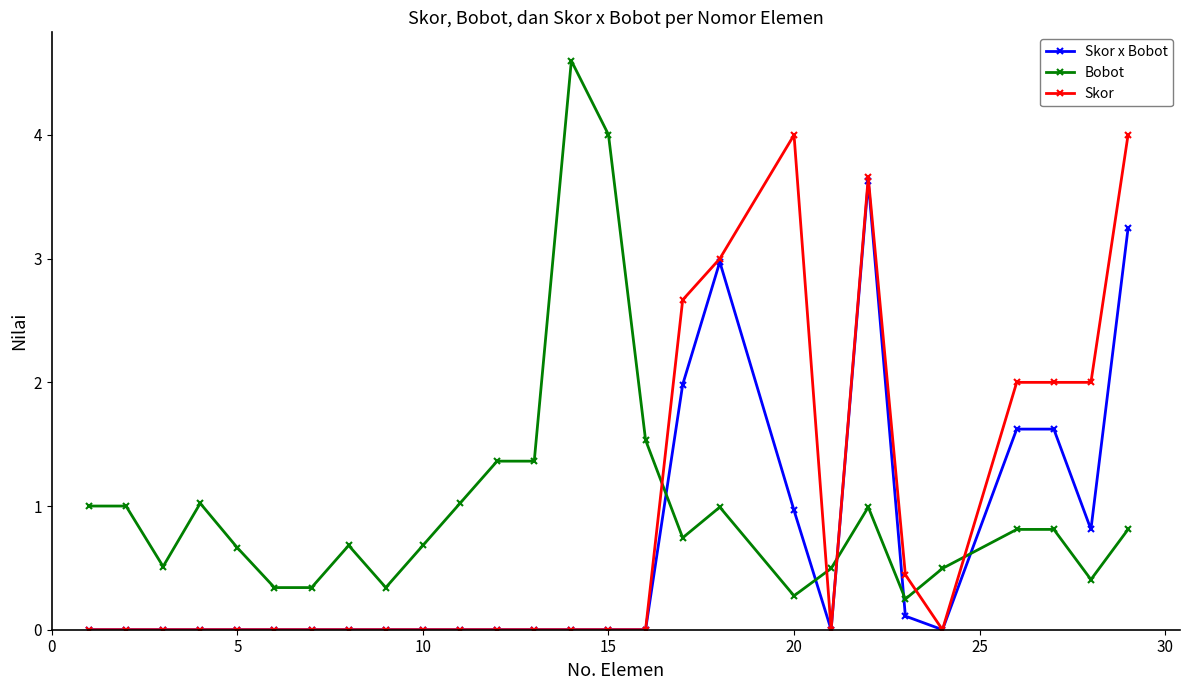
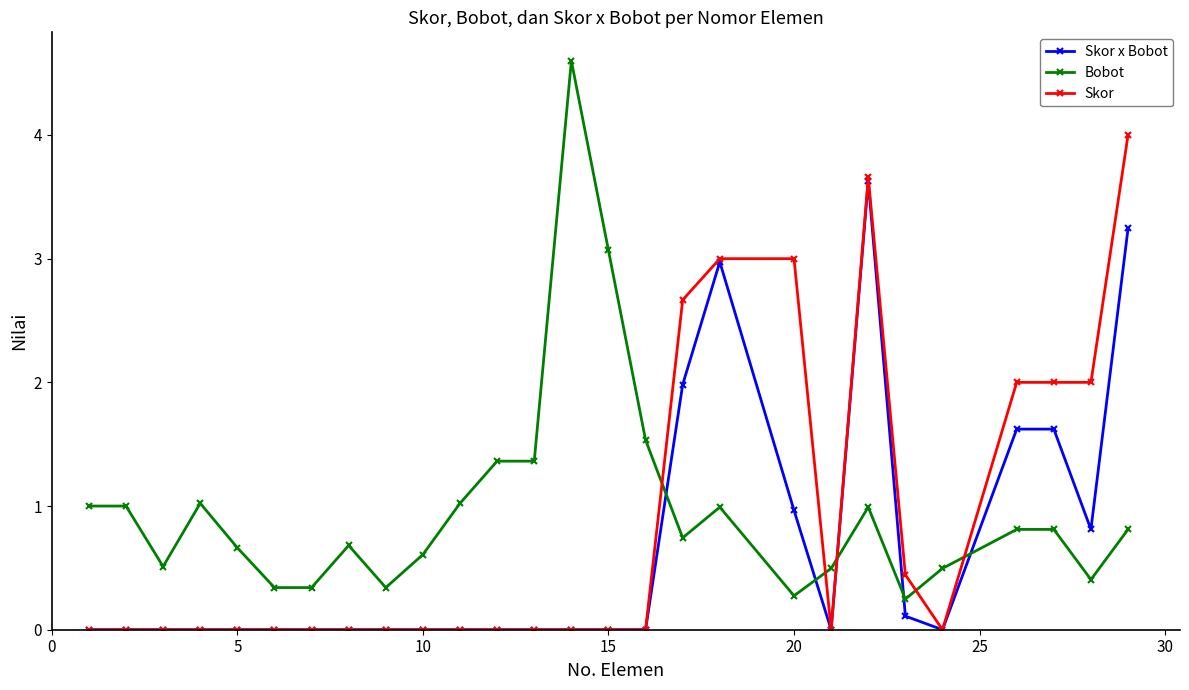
Bobot, 10: 0.68 -> 0.61
Bobot, 15: 4.00 -> 3.07
Skor, 20: 4 -> 3
